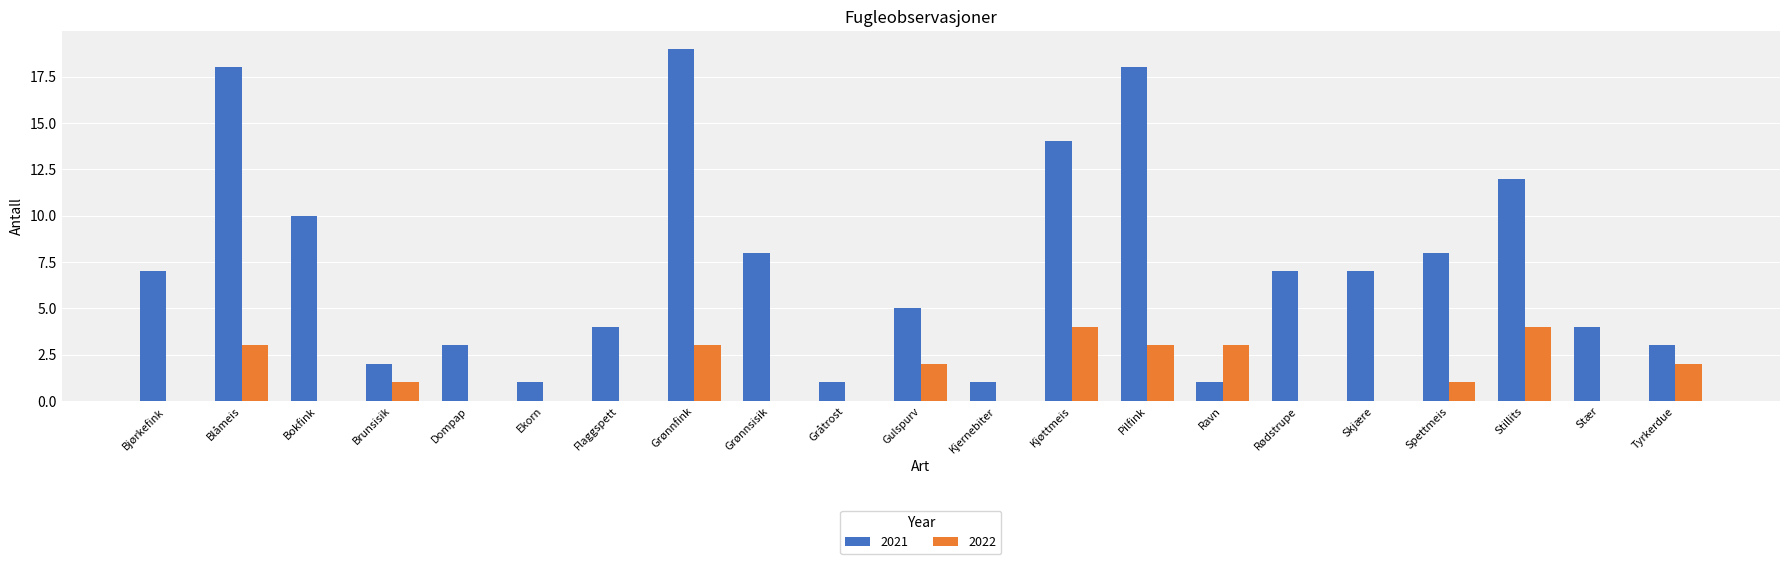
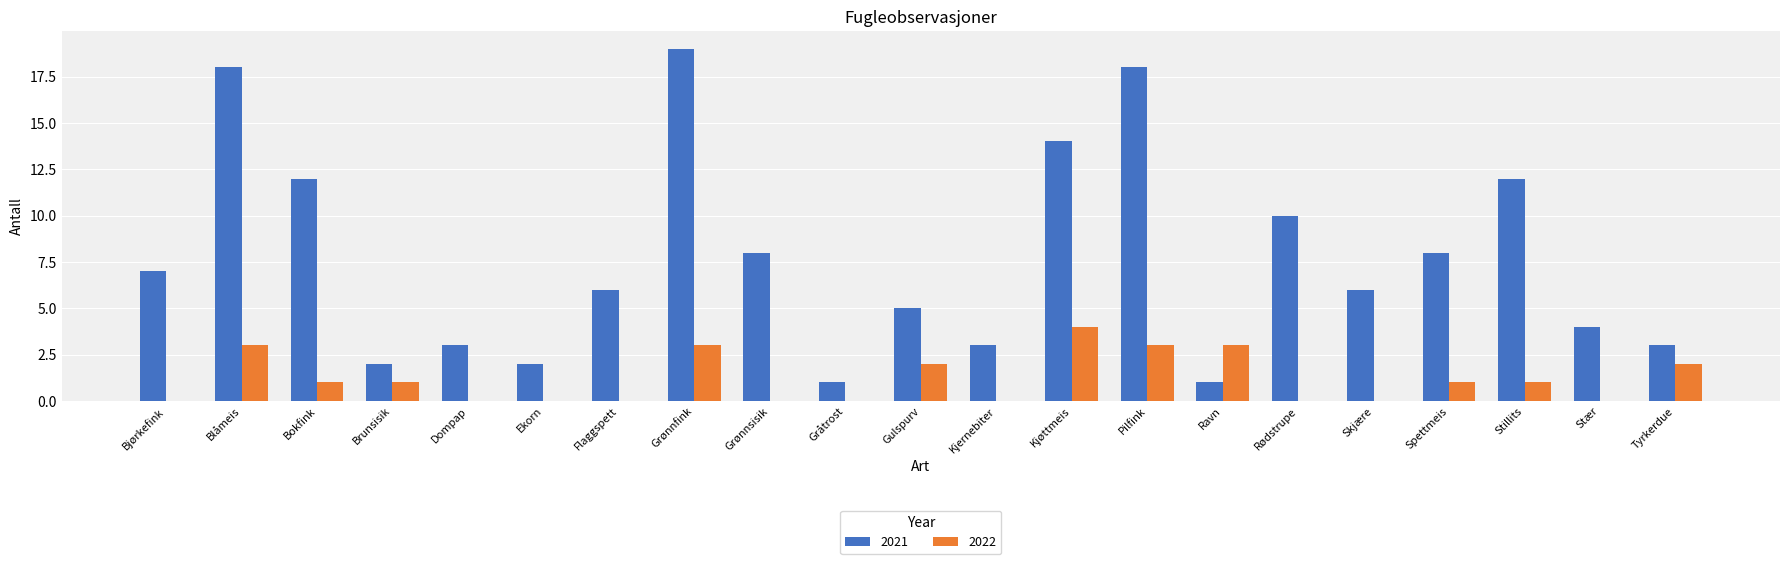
2021, Bokfink: 10 -> 12
2022, Bokfink: 0 -> 1
2021, Ekorn: 1 -> 2
2021, Flaggspett: 4 -> 6
2021, Kjernebiter: 1 -> 3
2021, Rødstrupe: 7 -> 10
2021, Skjære: 7 -> 6
2022, Stillits: 4 -> 1
